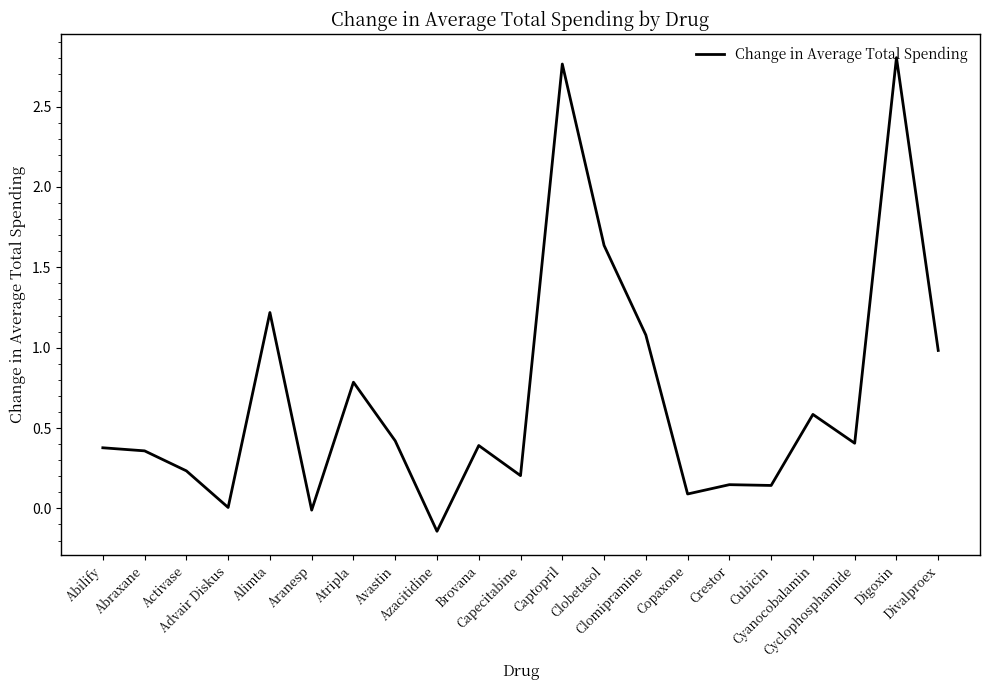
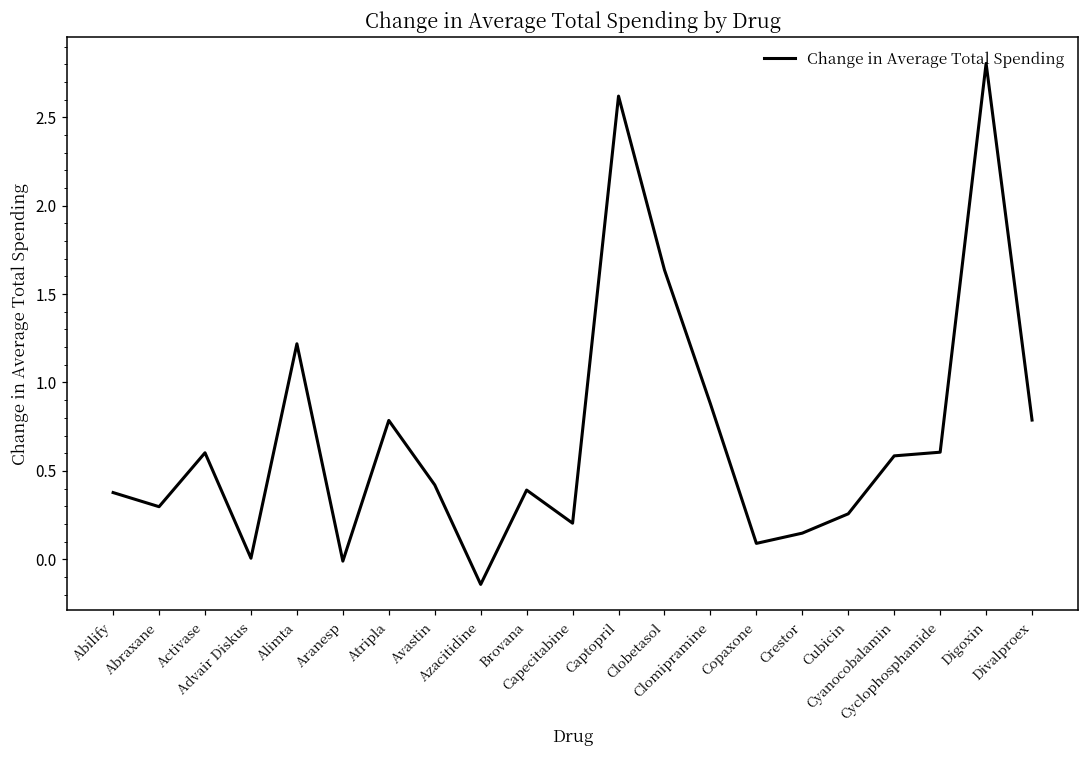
Abraxane: 0.36 -> 0.30
Activase: 0.23 -> 0.60
Captopril: 2.76 -> 2.62
Clomipramine: 1.08 -> 0.88
Cubicin: 0.14 -> 0.26
Cyclophosphamide: 0.41 -> 0.61
Divalproex: 0.98 -> 0.79
